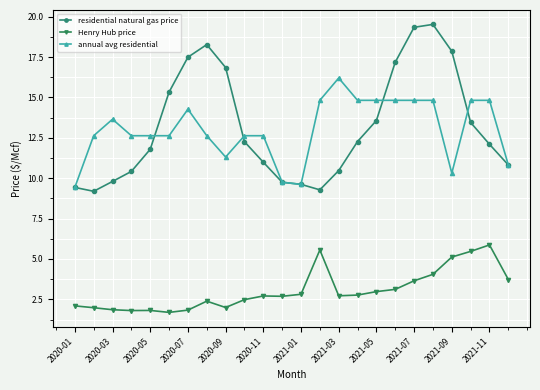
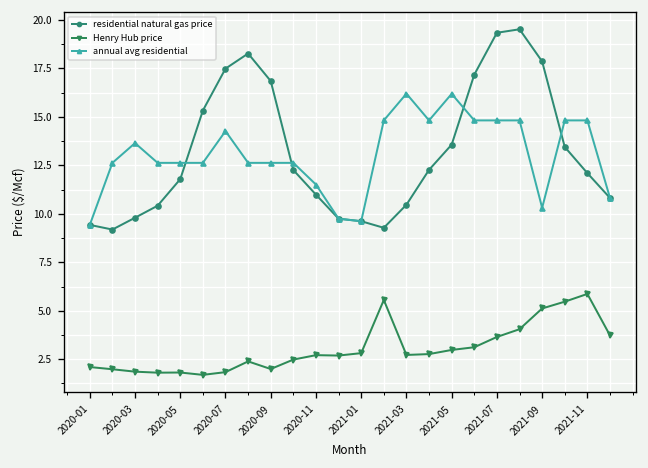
annual avg residential, 2020-09: 11.3 -> 12.6
annual avg residential, 2020-11: 12.6 -> 11.5
annual avg residential, 2021-05: 14.8 -> 16.2
